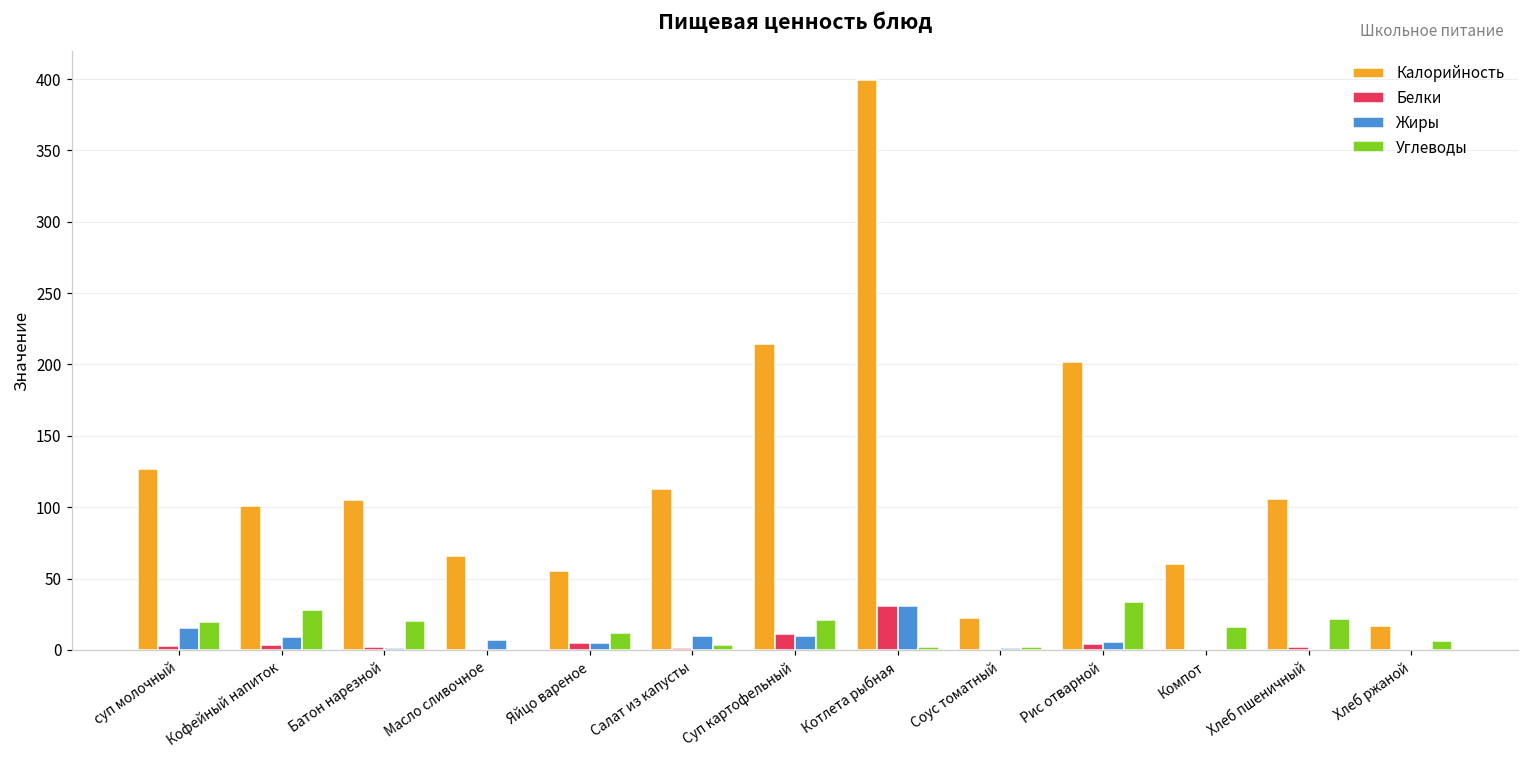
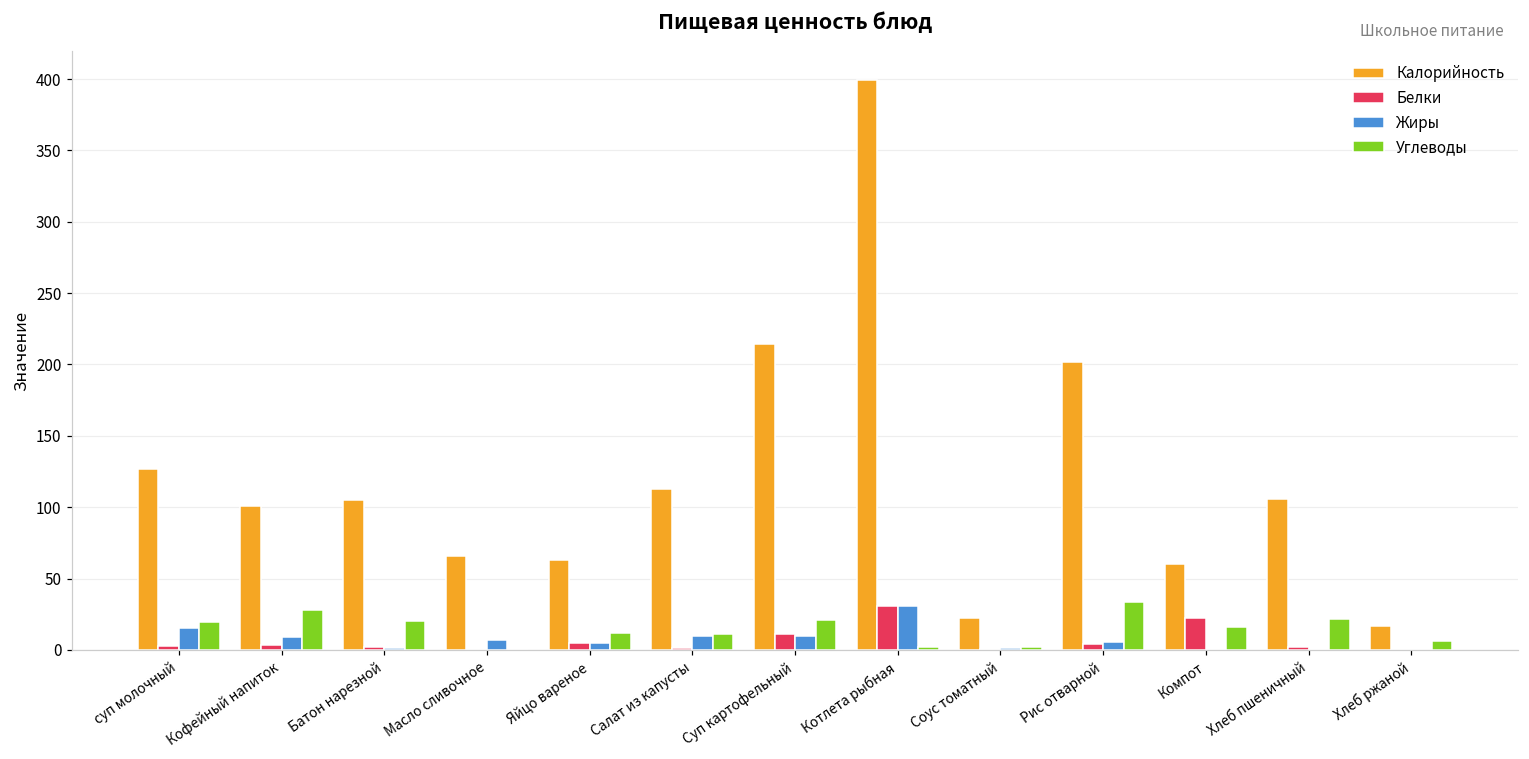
Калорийность, Яйцо вареное: 55 -> 63
Углеводы, Салат из капусты: 3 -> 11
Белки, Компот: 0 -> 22
